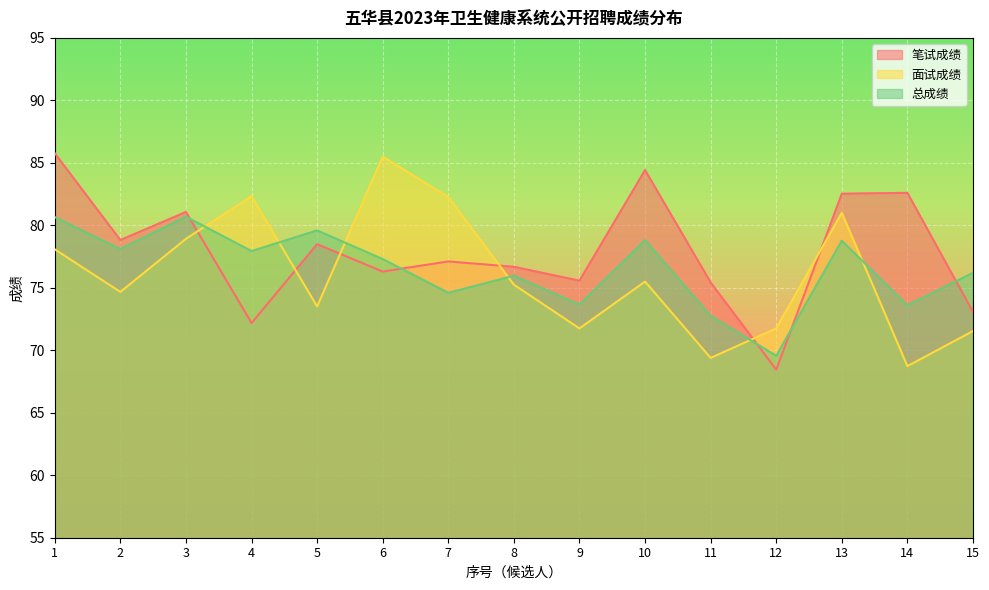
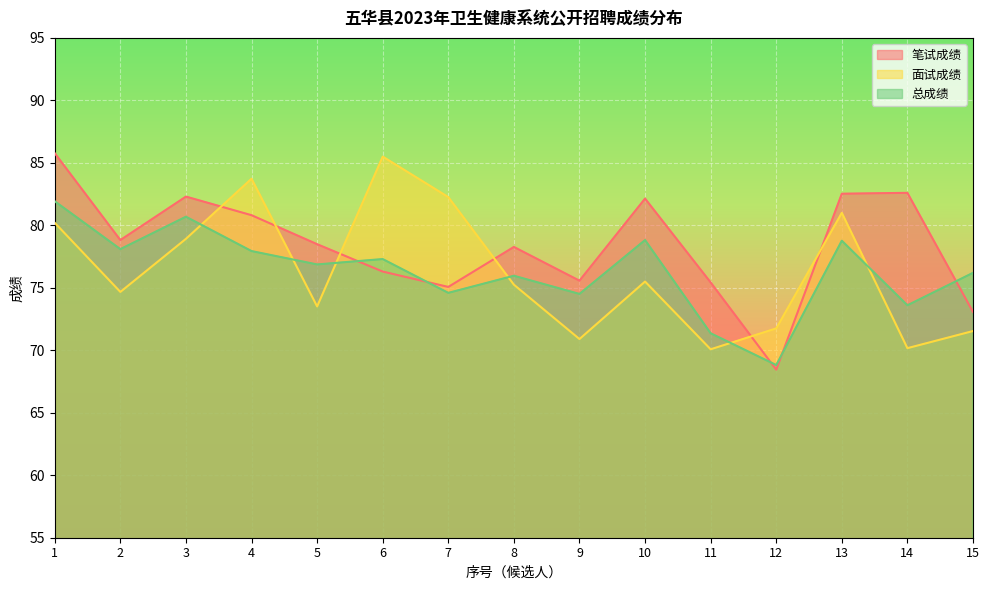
面试成绩, 1: 78.1 -> 80.2
总成绩, 1: 80.7 -> 81.9
笔试成绩, 3: 81.1 -> 82.3
笔试成绩, 4: 72.2 -> 80.8
面试成绩, 4: 82.3 -> 83.7
总成绩, 5: 79.6 -> 76.9
笔试成绩, 7: 77.1 -> 75.1
笔试成绩, 8: 76.7 -> 78.3
面试成绩, 9: 71.8 -> 70.9
总成绩, 9: 73.7 -> 74.5
笔试成绩, 10: 84.4 -> 82.1
面试成绩, 11: 69.4 -> 70.1
总成绩, 11: 72.8 -> 71.4
总成绩, 12: 69.6 -> 68.8
面试成绩, 14: 68.7 -> 70.2
